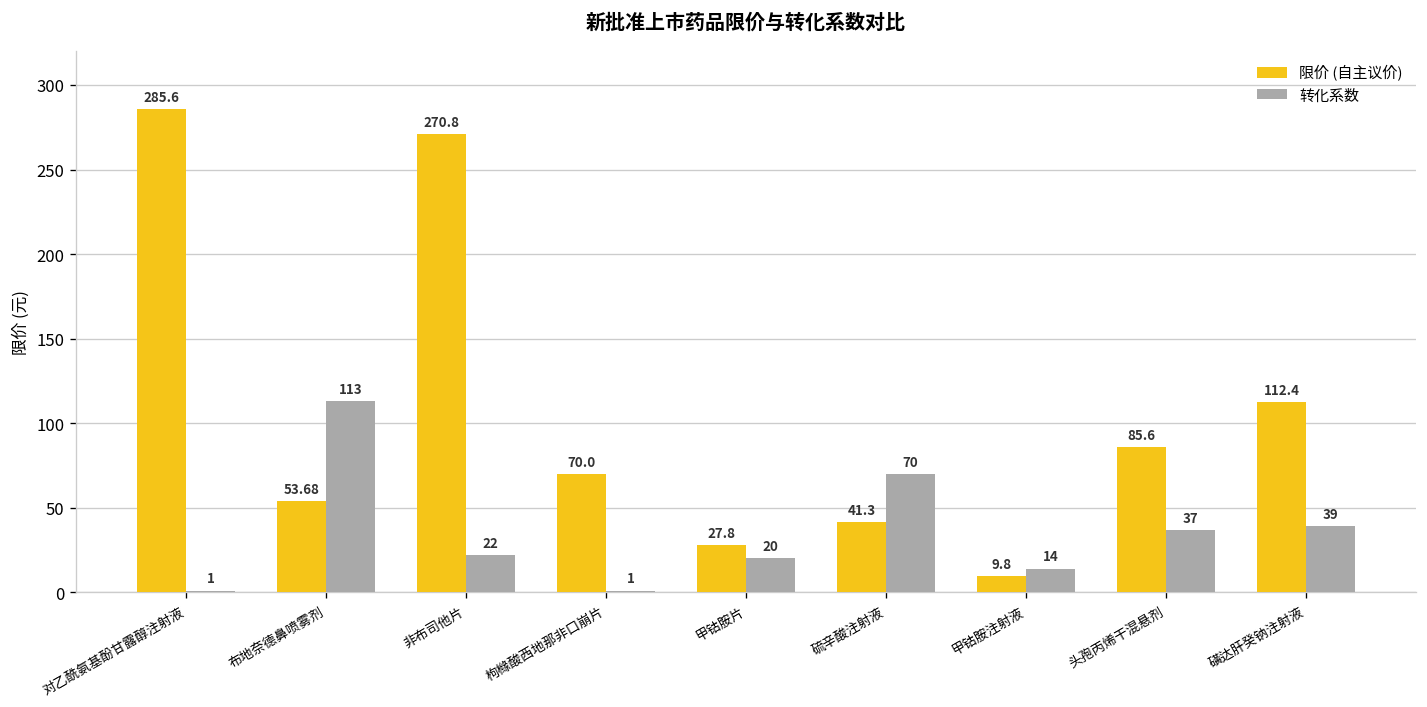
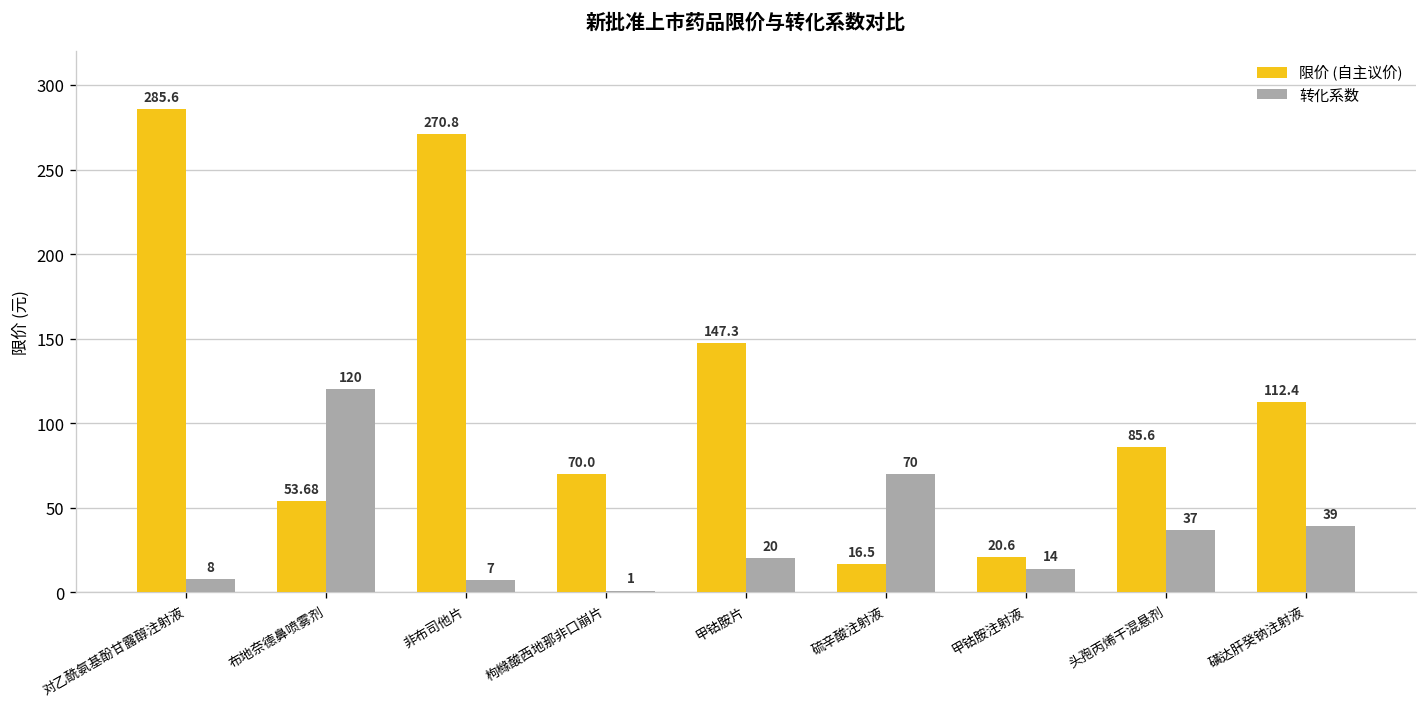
转化系数, 对乙酰氨基酚甘露醇注射液: 1 -> 8
转化系数, 布地奈德鼻喷雾剂: 113 -> 120
转化系数, 非布司他片: 22 -> 7
限价 (自主议价), 甲钴胺片: 27.8 -> 147.3
限价 (自主议价), 硫辛酸注射液: 41.3 -> 16.5
限价 (自主议价), 甲钴胺注射液: 9.8 -> 20.6
